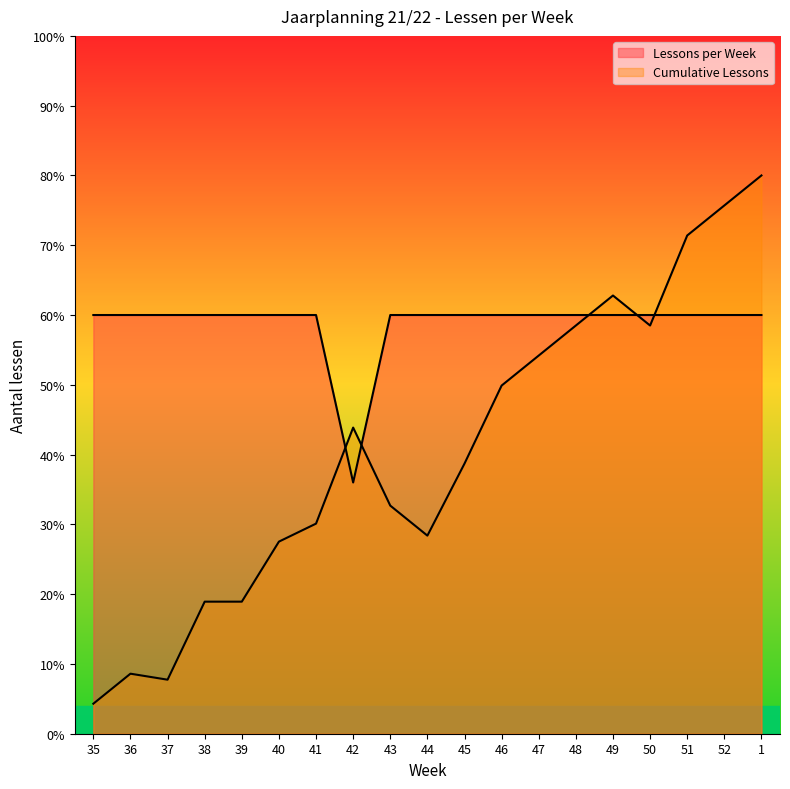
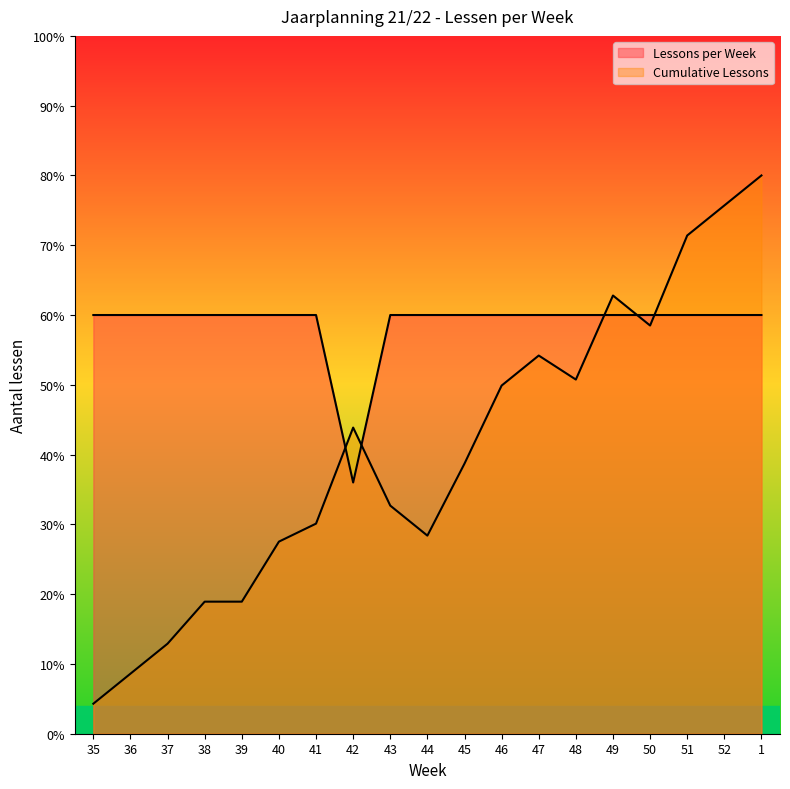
Cumulative Lessons, 37: 8% -> 13%
Cumulative Lessons, 48: 58% -> 51%
